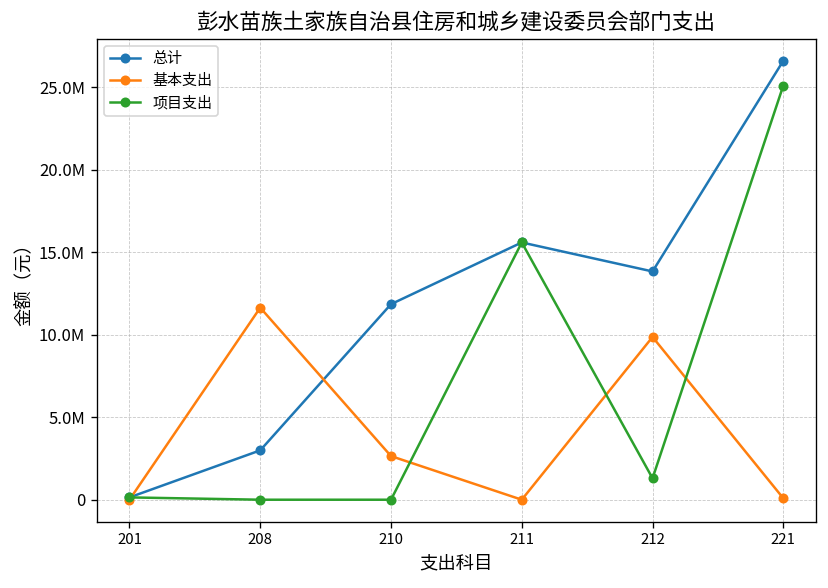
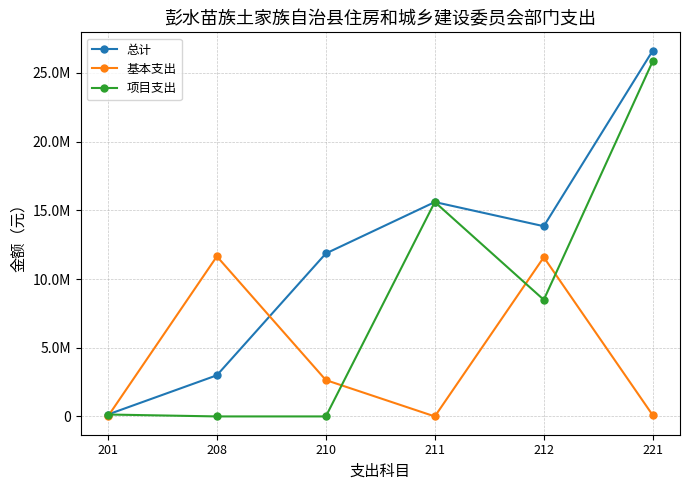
基本支出, 212: 9900000 -> 11600000
项目支出, 212: 1300000 -> 8500000
项目支出, 221: 25100000 -> 25800000
